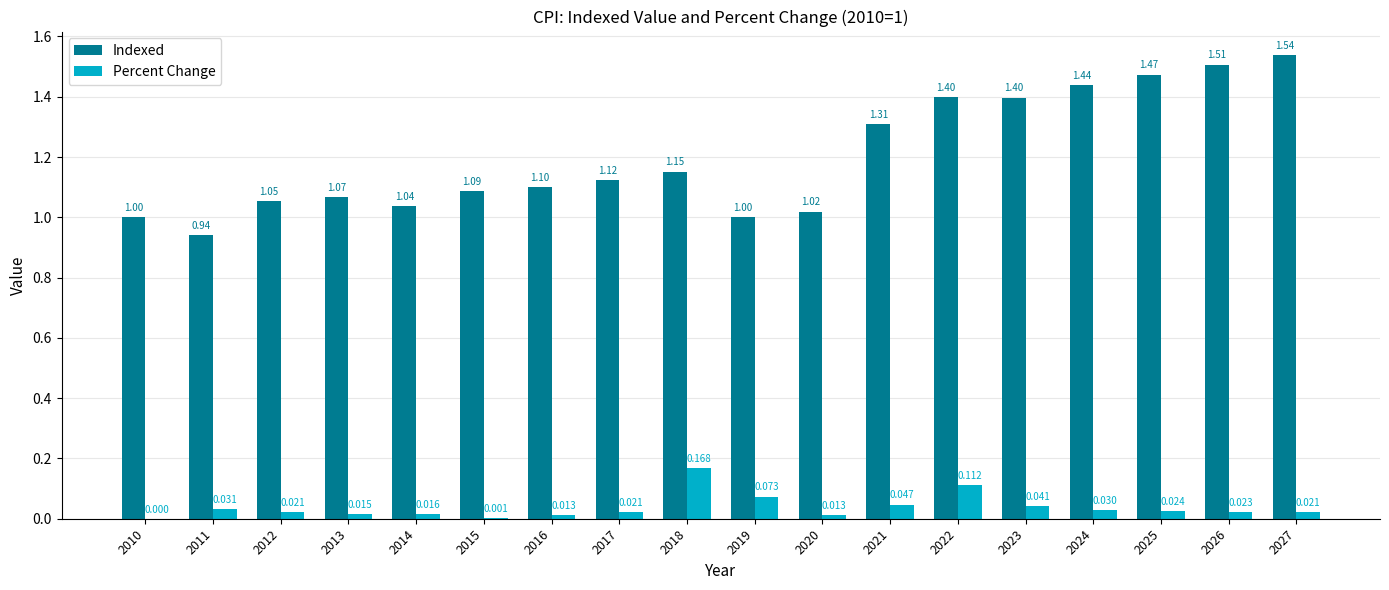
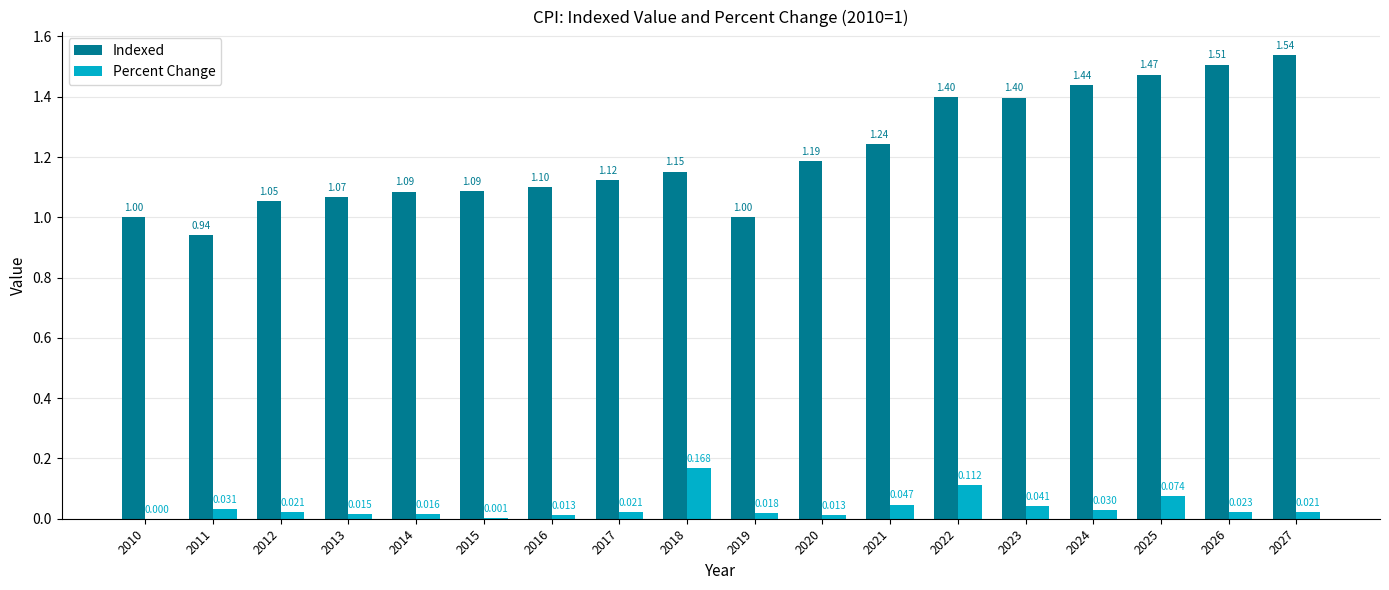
Indexed, 2014: 1.04 -> 1.09
Percent Change, 2019: 0.073 -> 0.018
Indexed, 2020: 1.02 -> 1.19
Indexed, 2021: 1.31 -> 1.24
Percent Change, 2025: 0.024 -> 0.074
